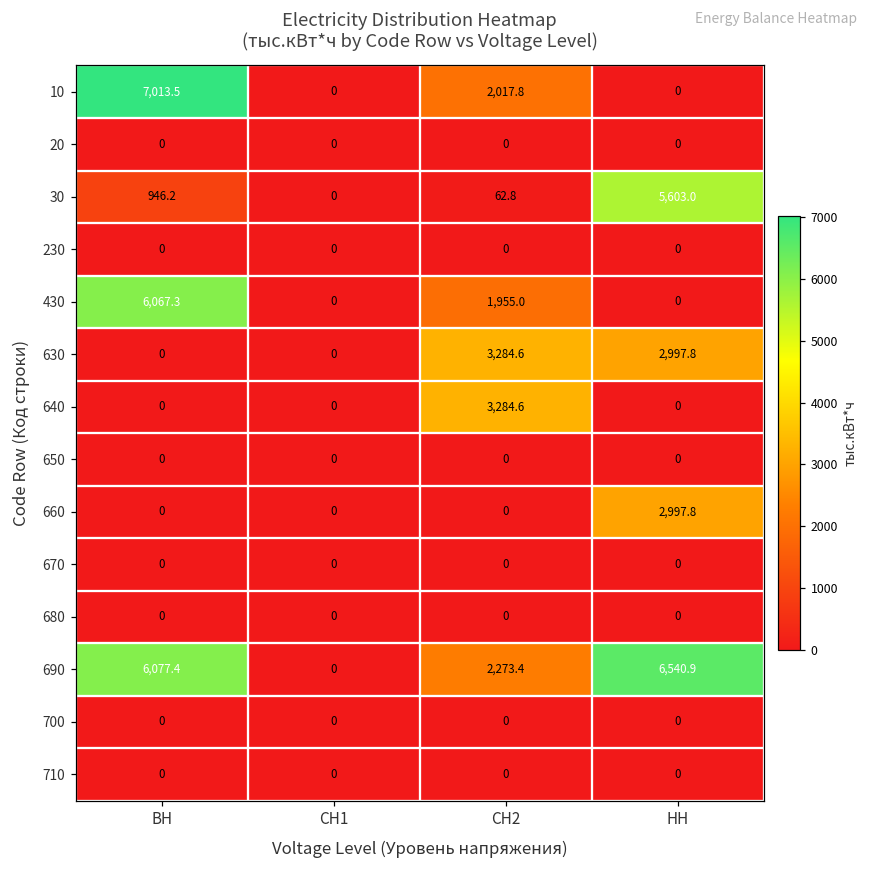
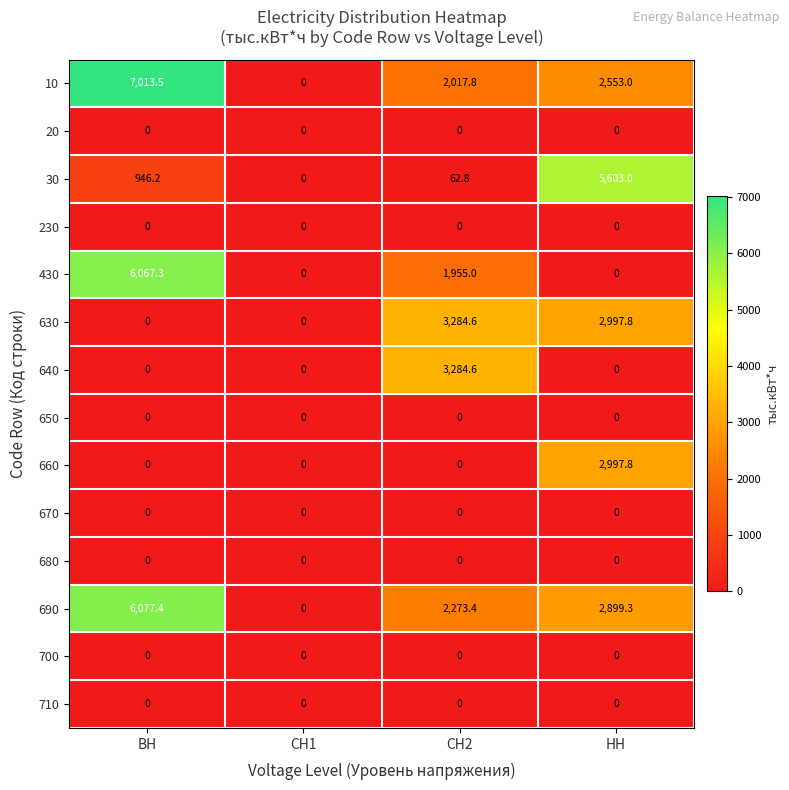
10, НН: 0 -> 2,553.0
690, НН: 6,540.9 -> 2,899.3
